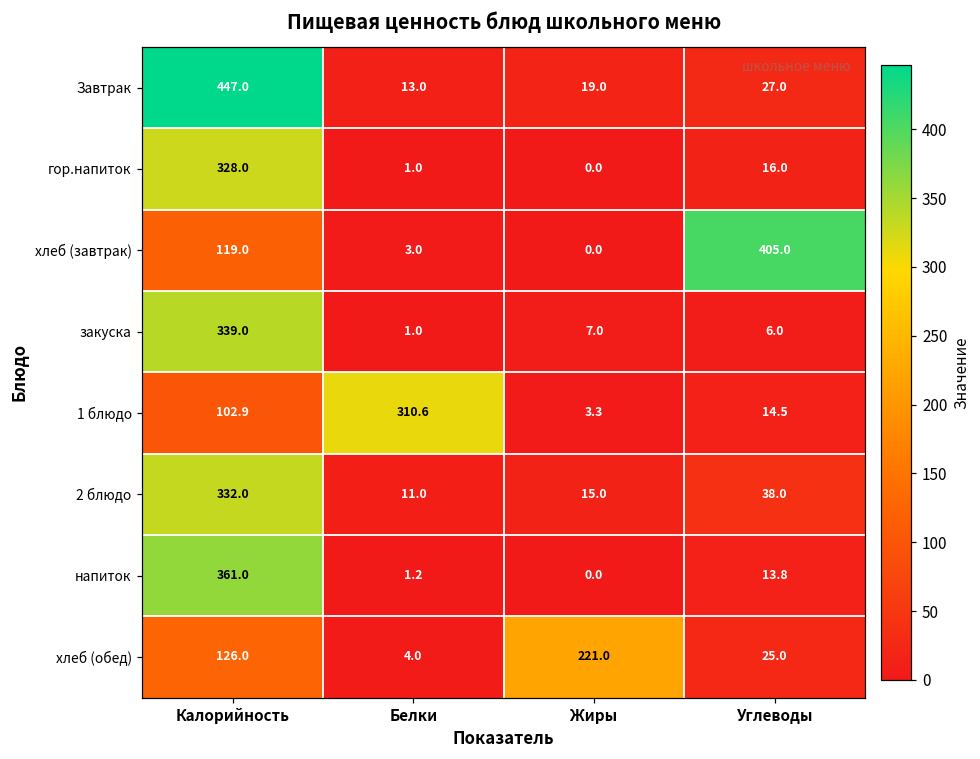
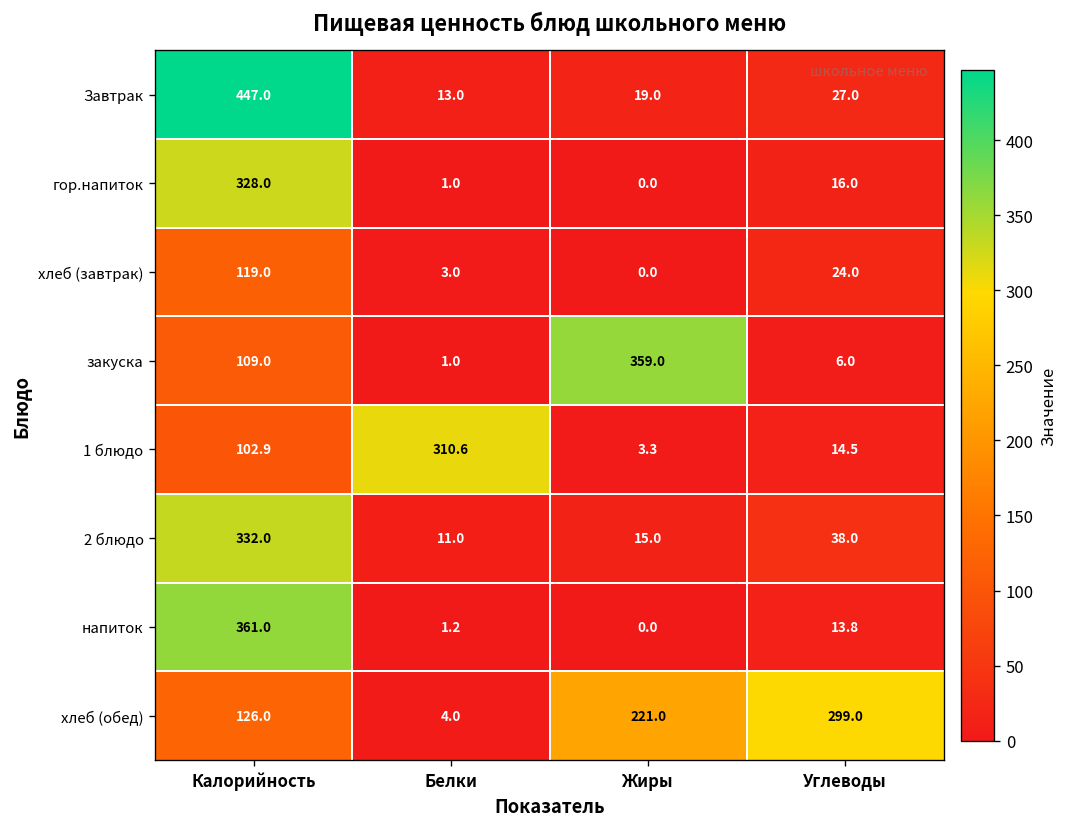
хлеб (завтрак), Углеводы: 405.0 -> 24.0
закуска, Калорийность: 339.0 -> 109.0
закуска, Жиры: 7.0 -> 359.0
хлеб (обед), Углеводы: 25.0 -> 299.0
